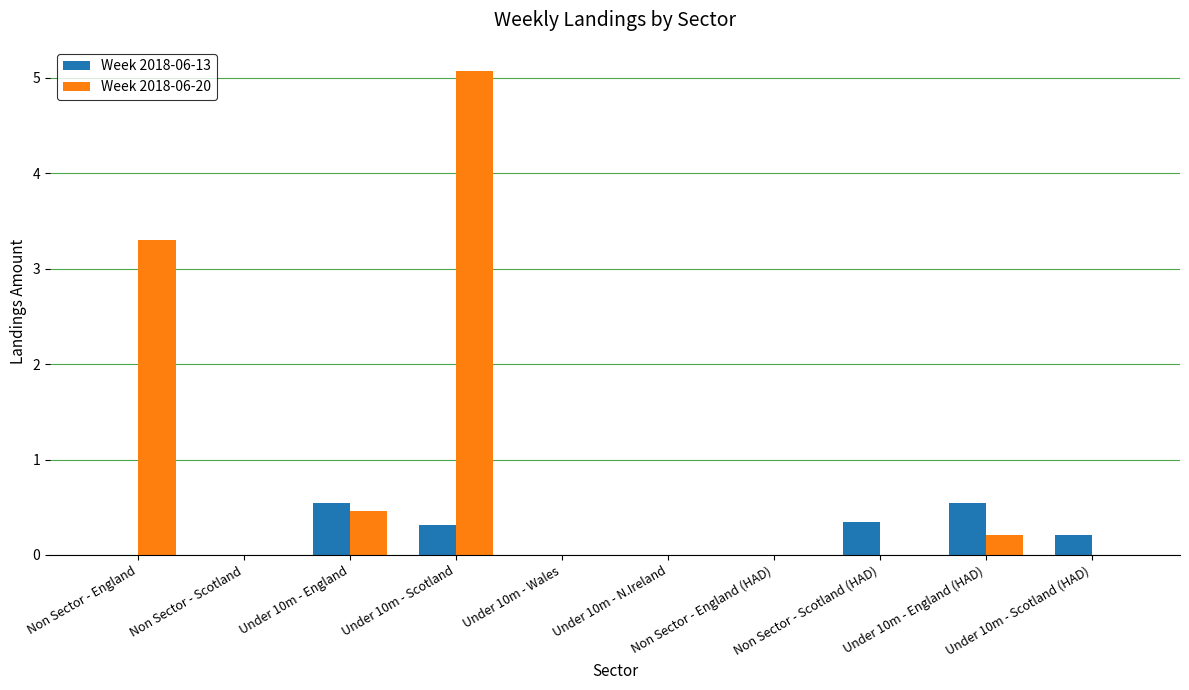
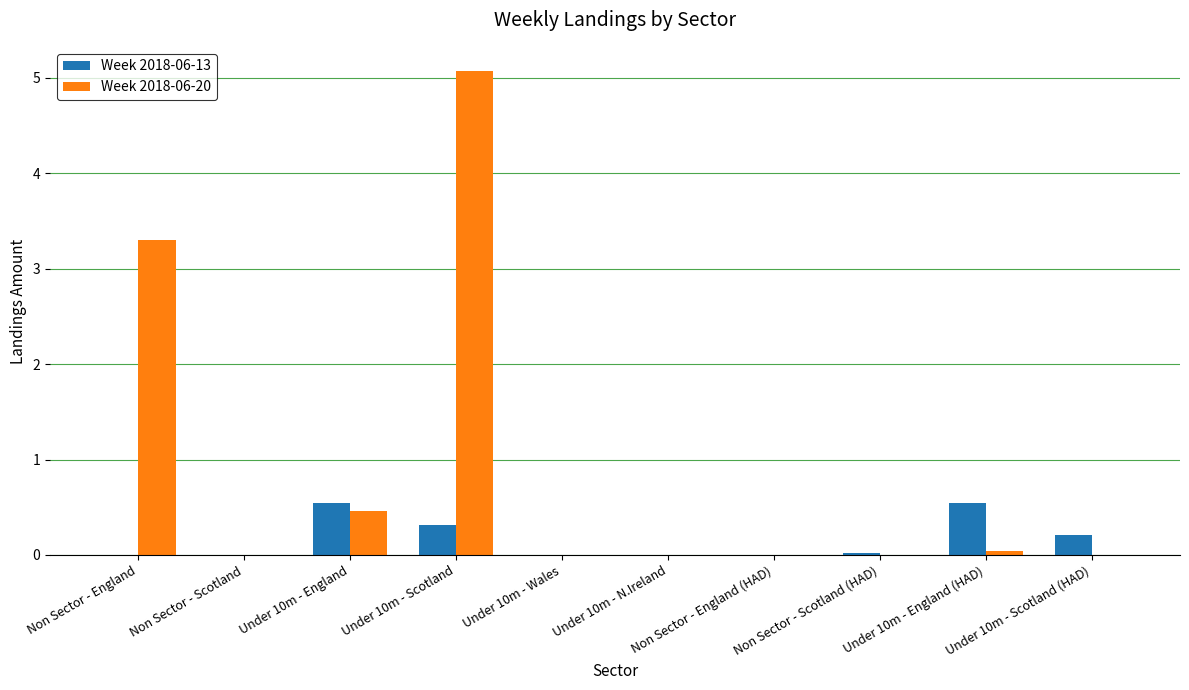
Week 2018-06-13, Non Sector - Scotland (HAD): 0.3 -> 0.0
Week 2018-06-20, Under 10m - England (HAD): 0.2 -> 0.0
